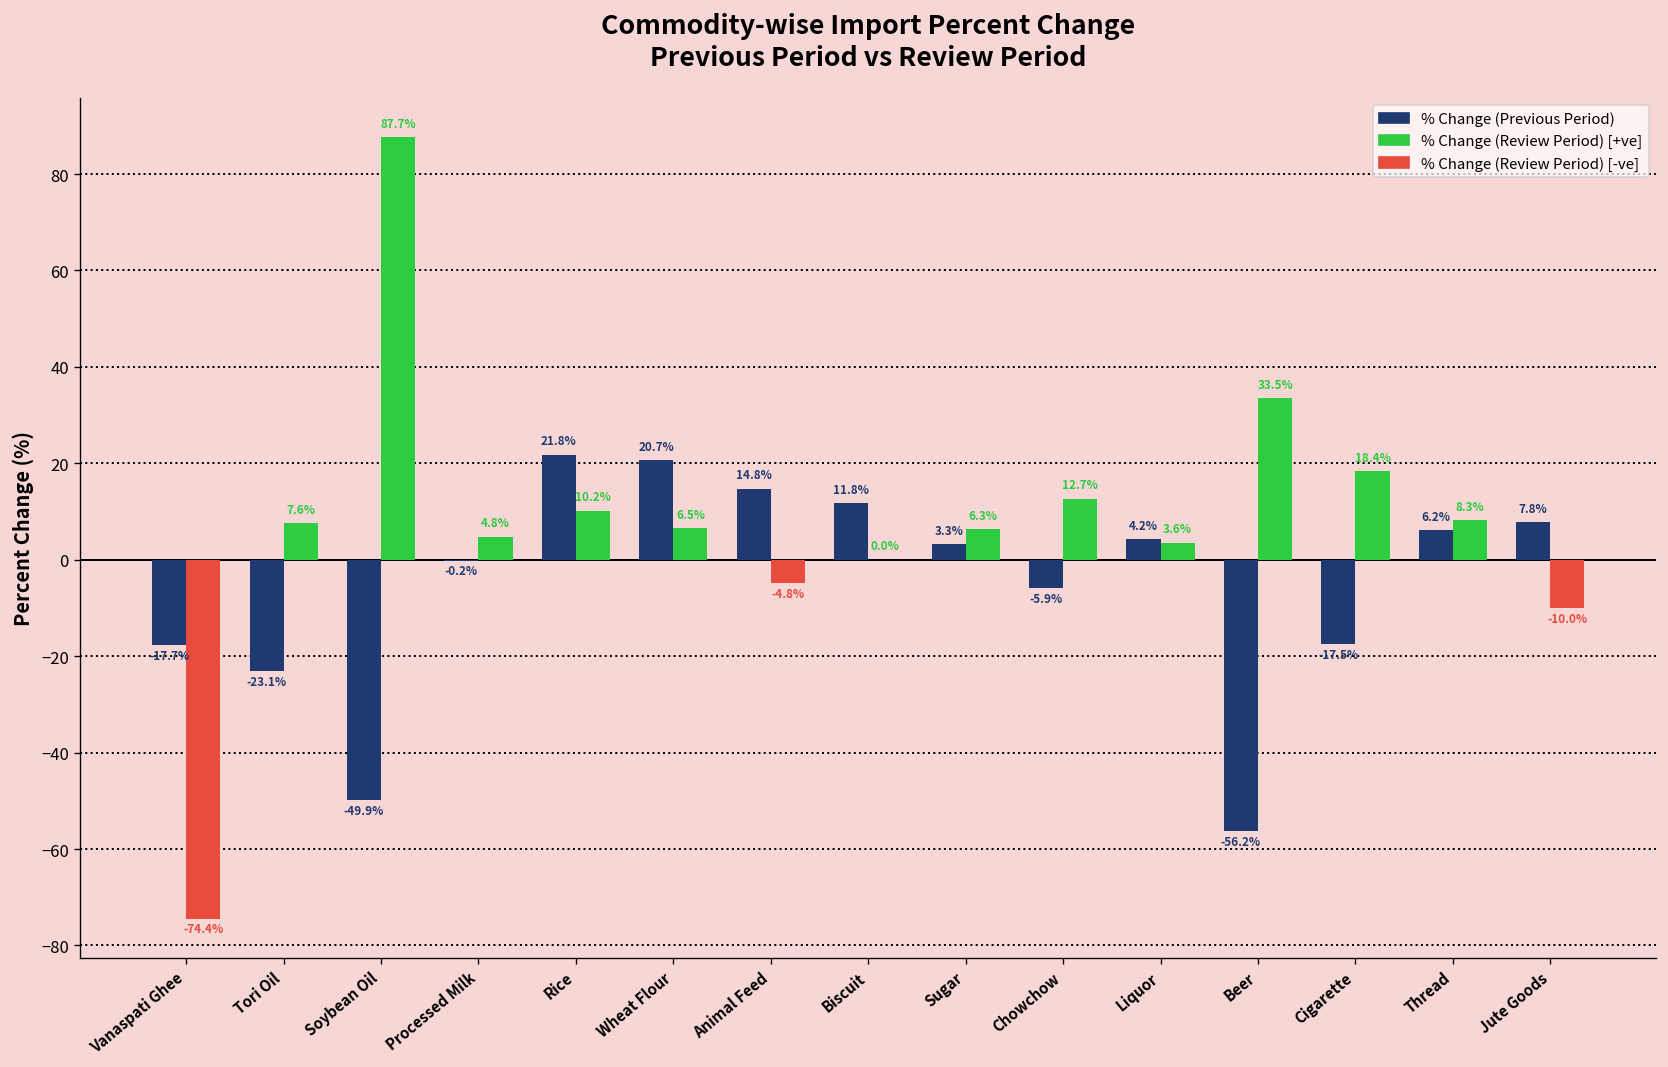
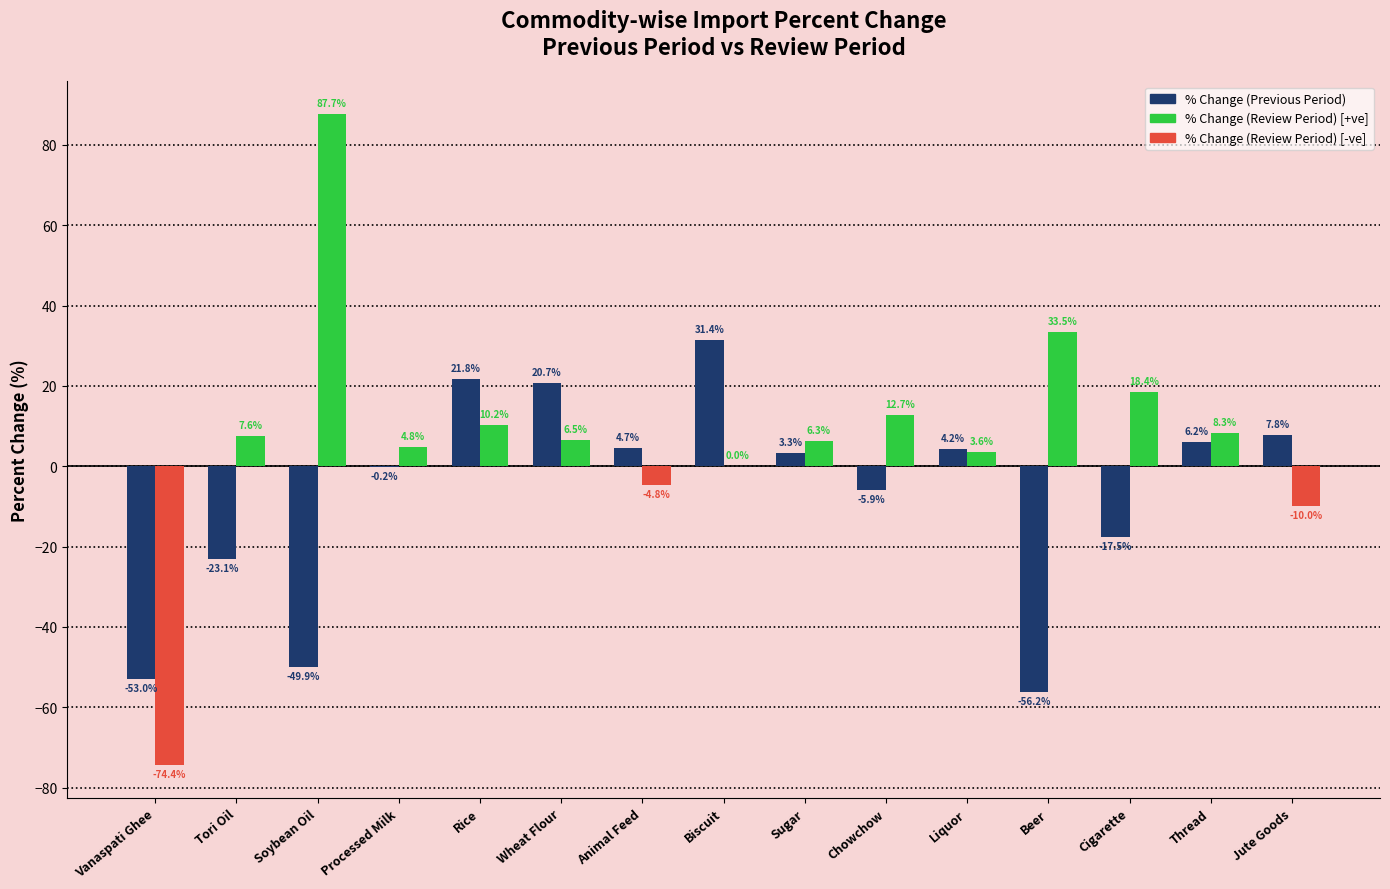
% Change (Previous Period), Vanaspati Ghee: -17.7% -> -53.0%
% Change (Previous Period), Animal Feed: 14.8% -> 4.7%
% Change (Previous Period), Biscuit: 11.8% -> 31.4%
